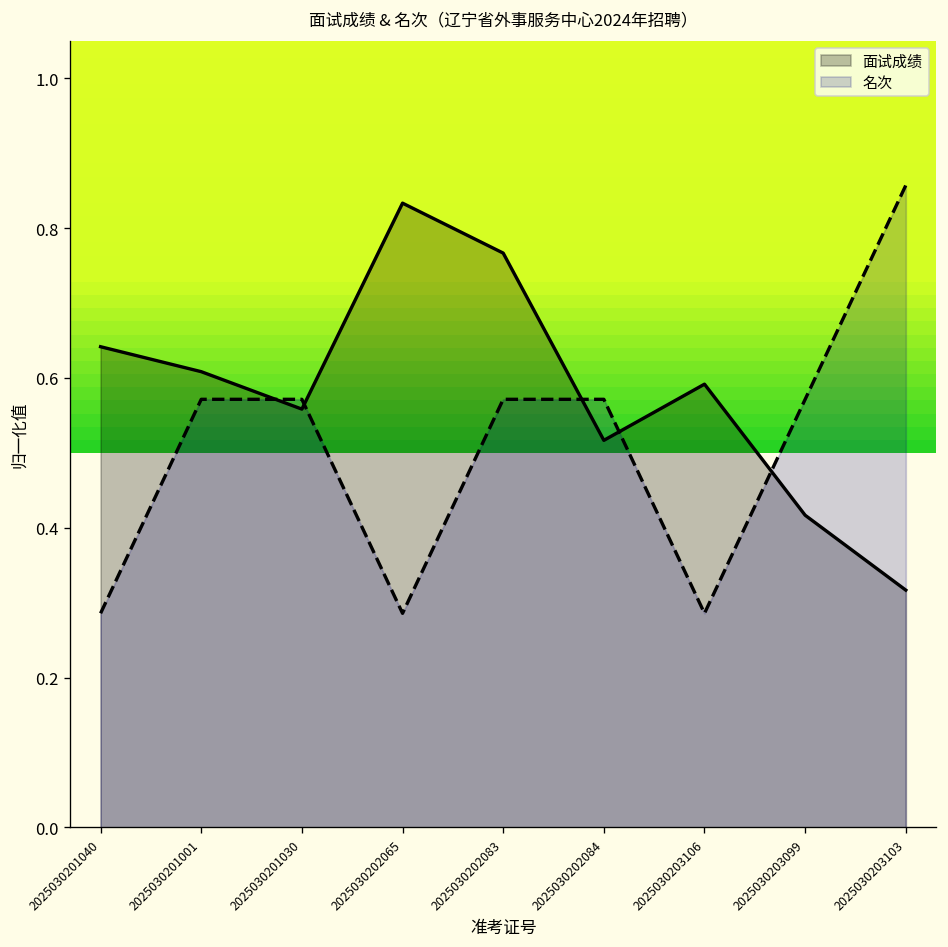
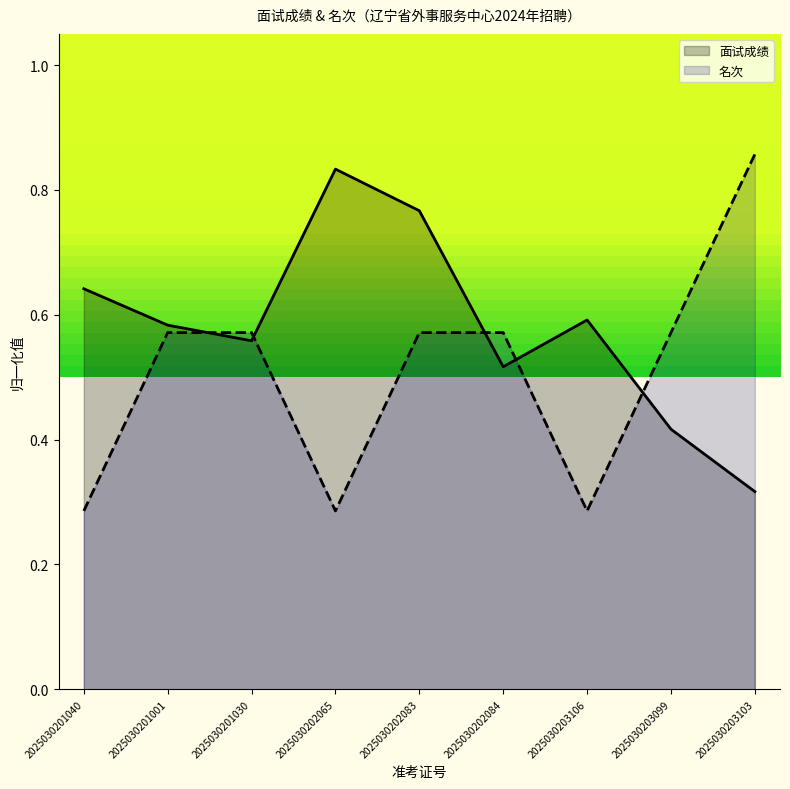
面试成绩, 2025030201001: 0.61 -> 0.58
